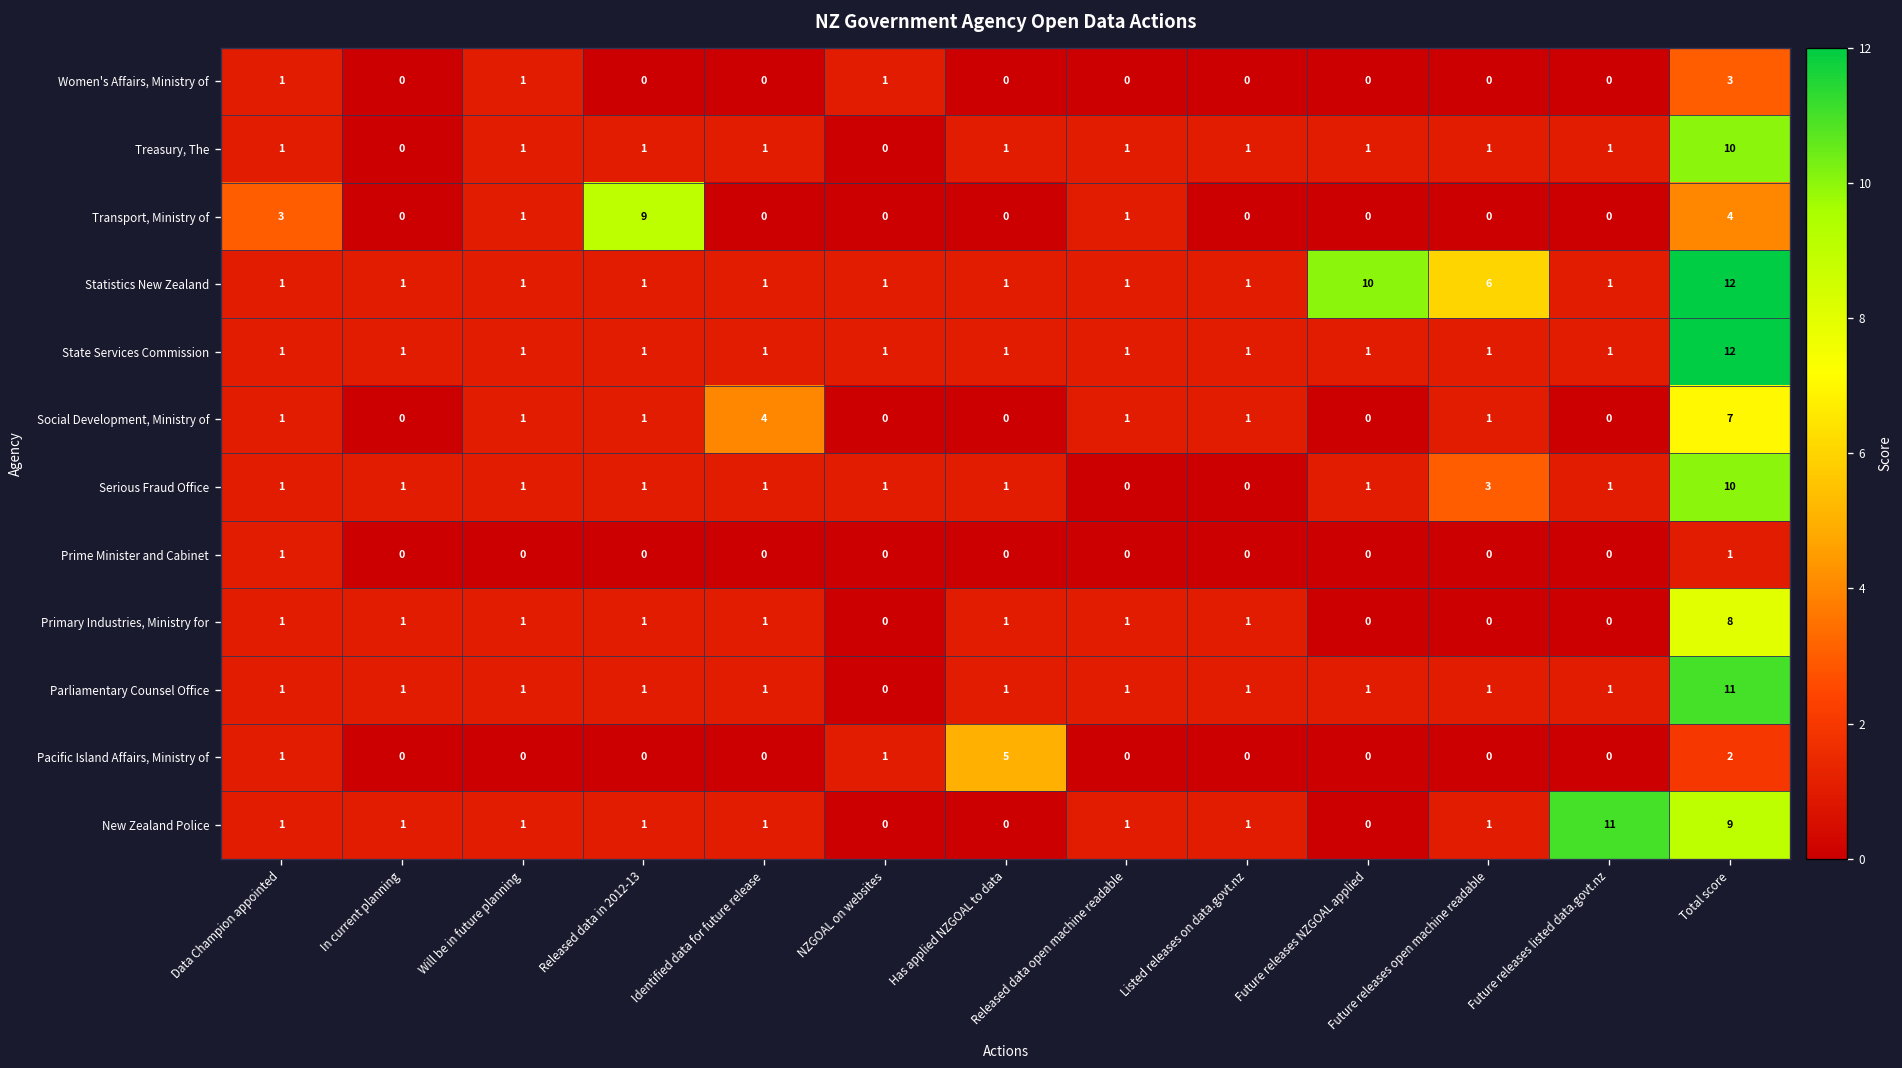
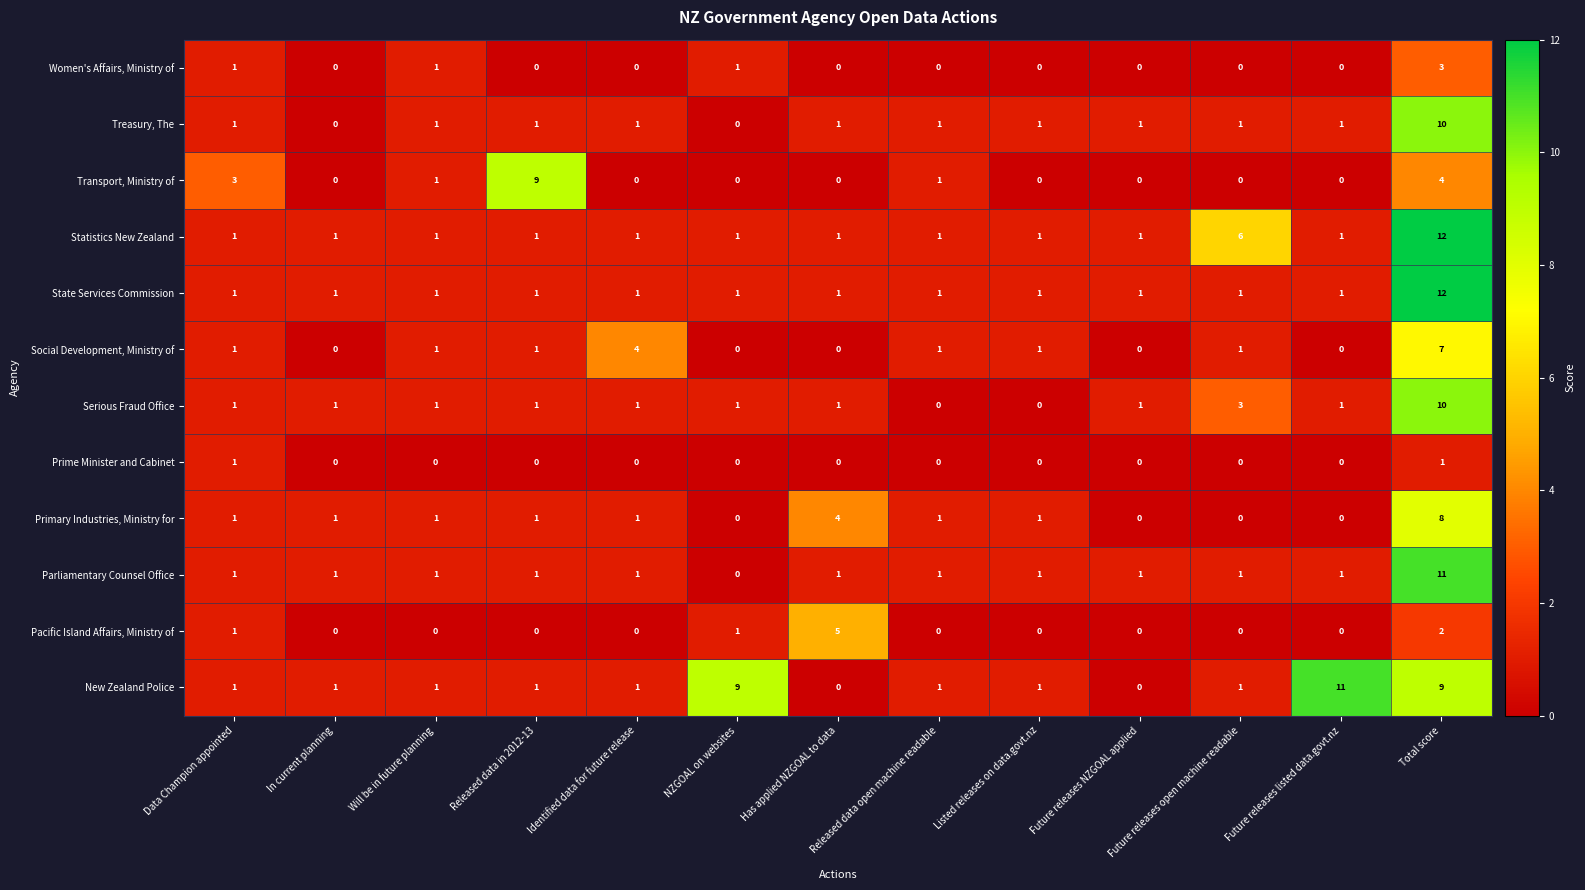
Statistics New Zealand, Future releases NZGOAL applied: 10 -> 1
Primary Industries, Ministry for, Has applied NZGOAL to data: 1 -> 4
New Zealand Police, NZGOAL on websites: 0 -> 9
